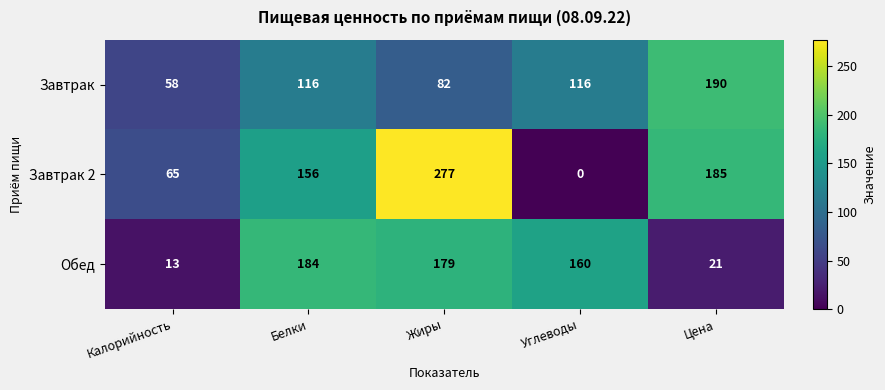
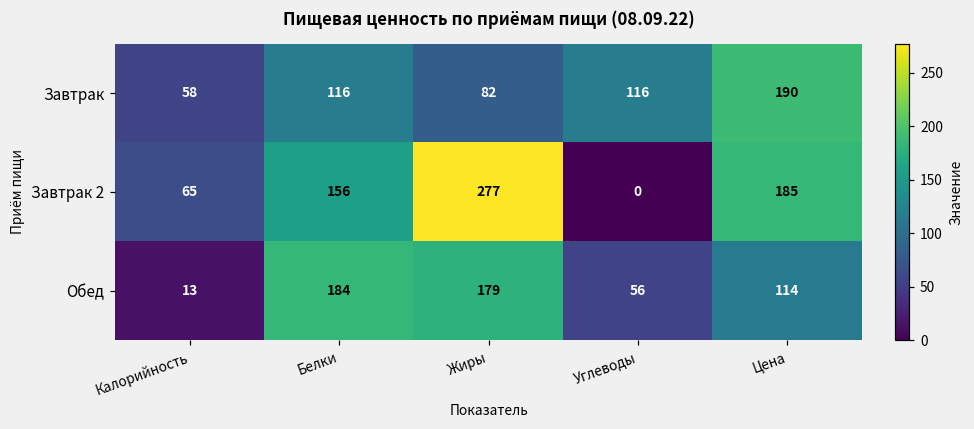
Обед, Углеводы: 160 -> 56
Обед, Цена: 21 -> 114
